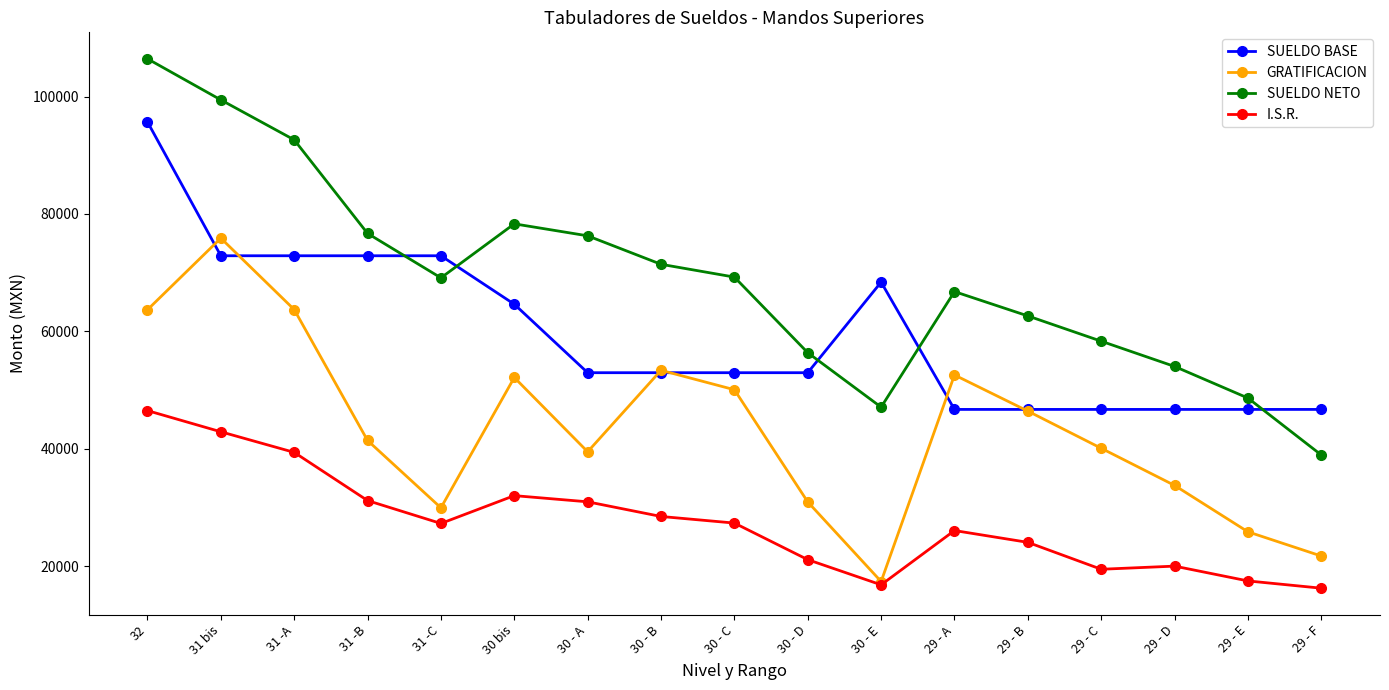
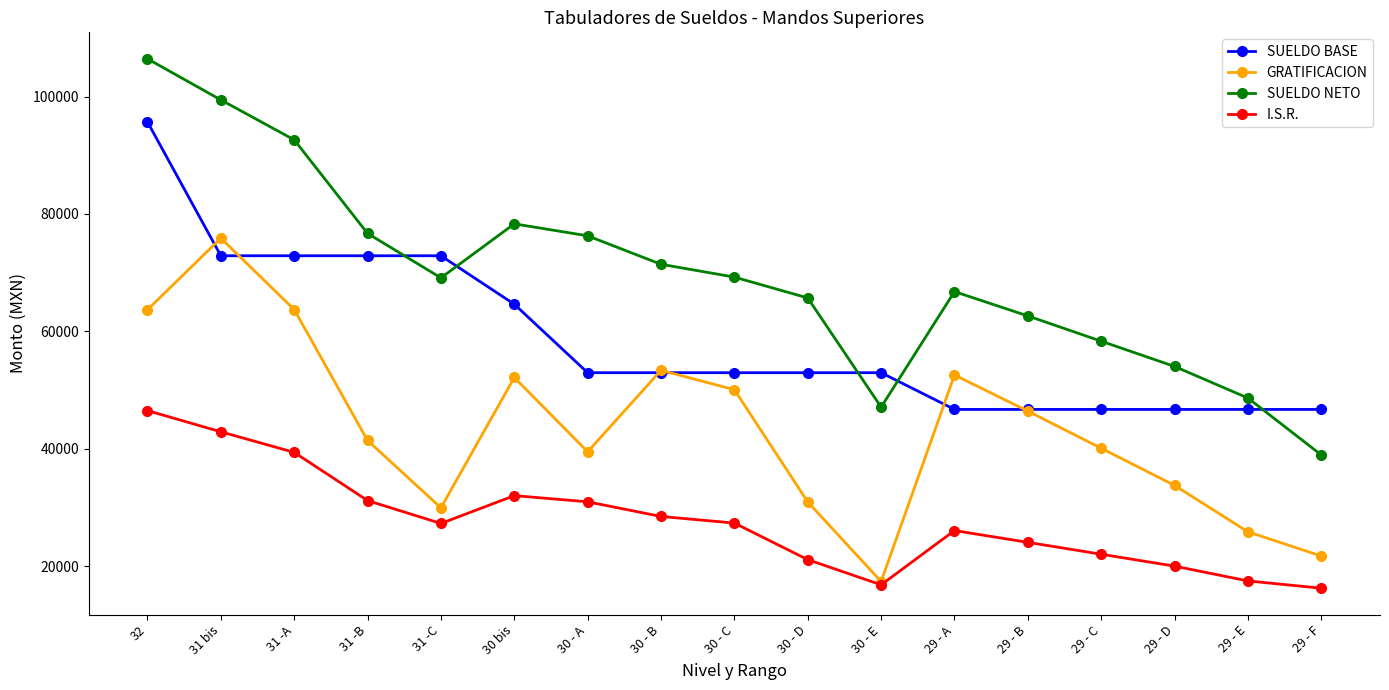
SUELDO NETO, 30 - D: 56000 -> 66000
SUELDO BASE, 30 - E: 68000 -> 53000
I.S.R., 29 - C: 19000 -> 22000
